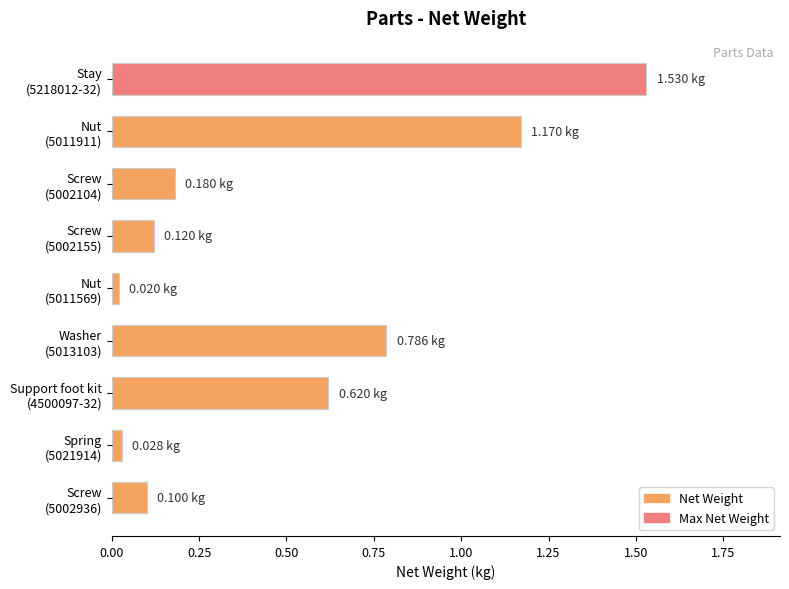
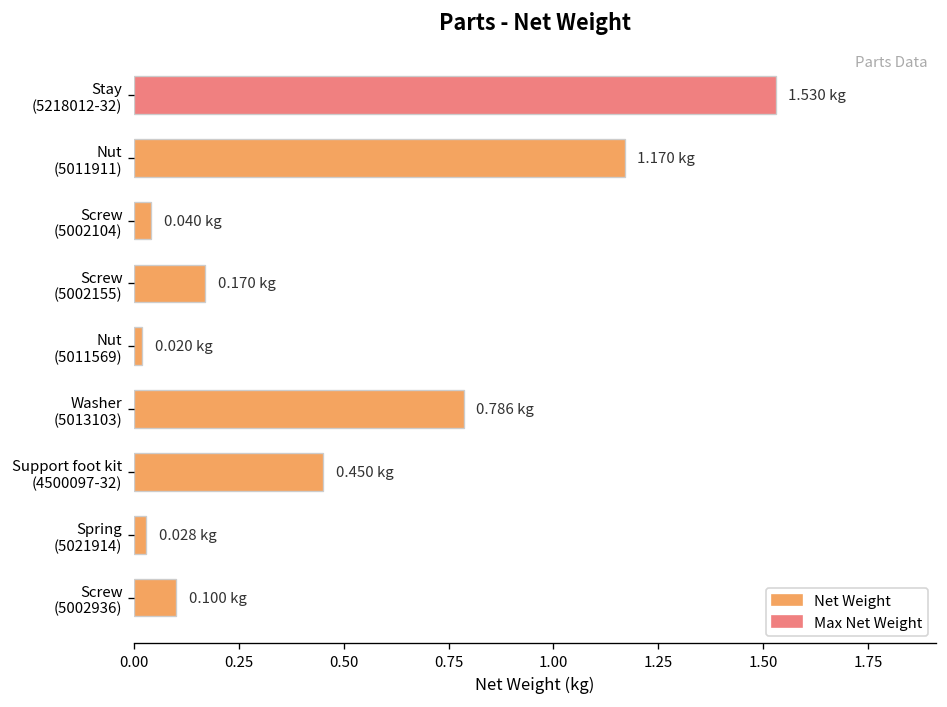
Screw (5002104): 0.180 -> 0.040
Screw (5002155): 0.120 -> 0.170
Support foot kit (4500097-32): 0.620 -> 0.450
